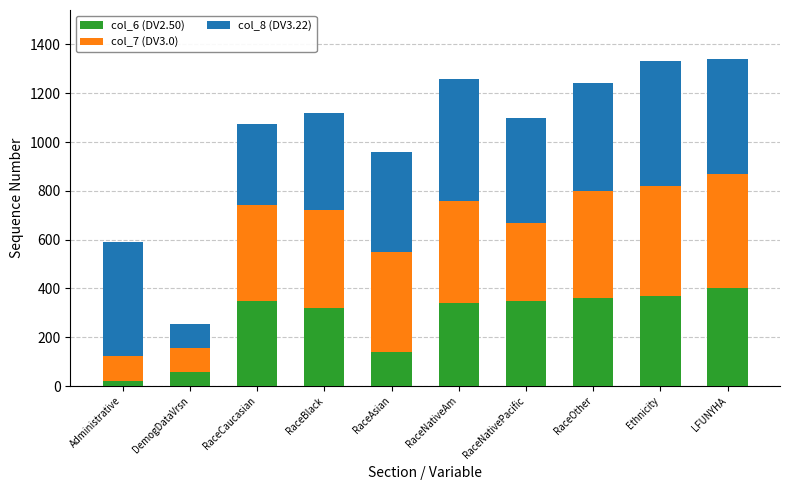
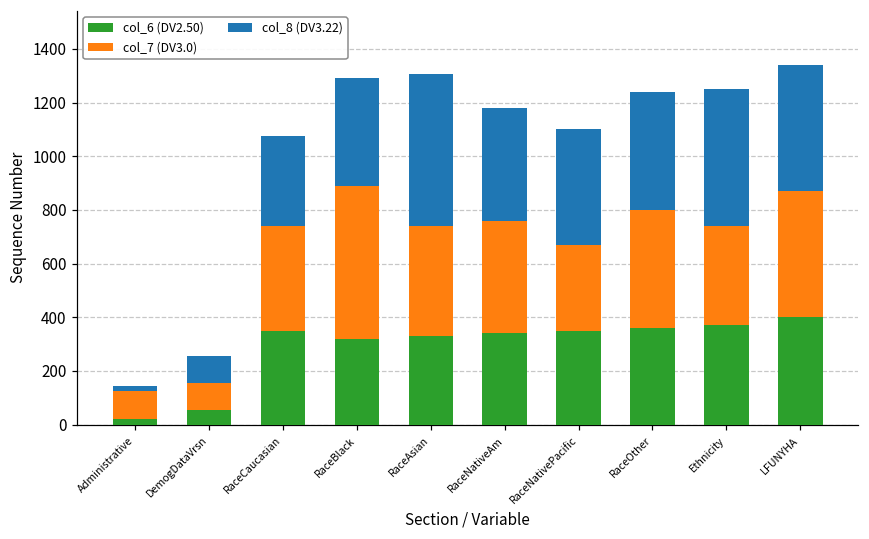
col_8 (DV3.22), Administrative: 470 -> 20
col_7 (DV3.0), RaceBlack: 400 -> 570
col_6 (DV2.50), RaceAsian: 140 -> 330
col_8 (DV3.22), RaceAsian: 410 -> 570
col_8 (DV3.22), RaceNativeAm: 500 -> 420
col_7 (DV3.0), Ethnicity: 450 -> 370
